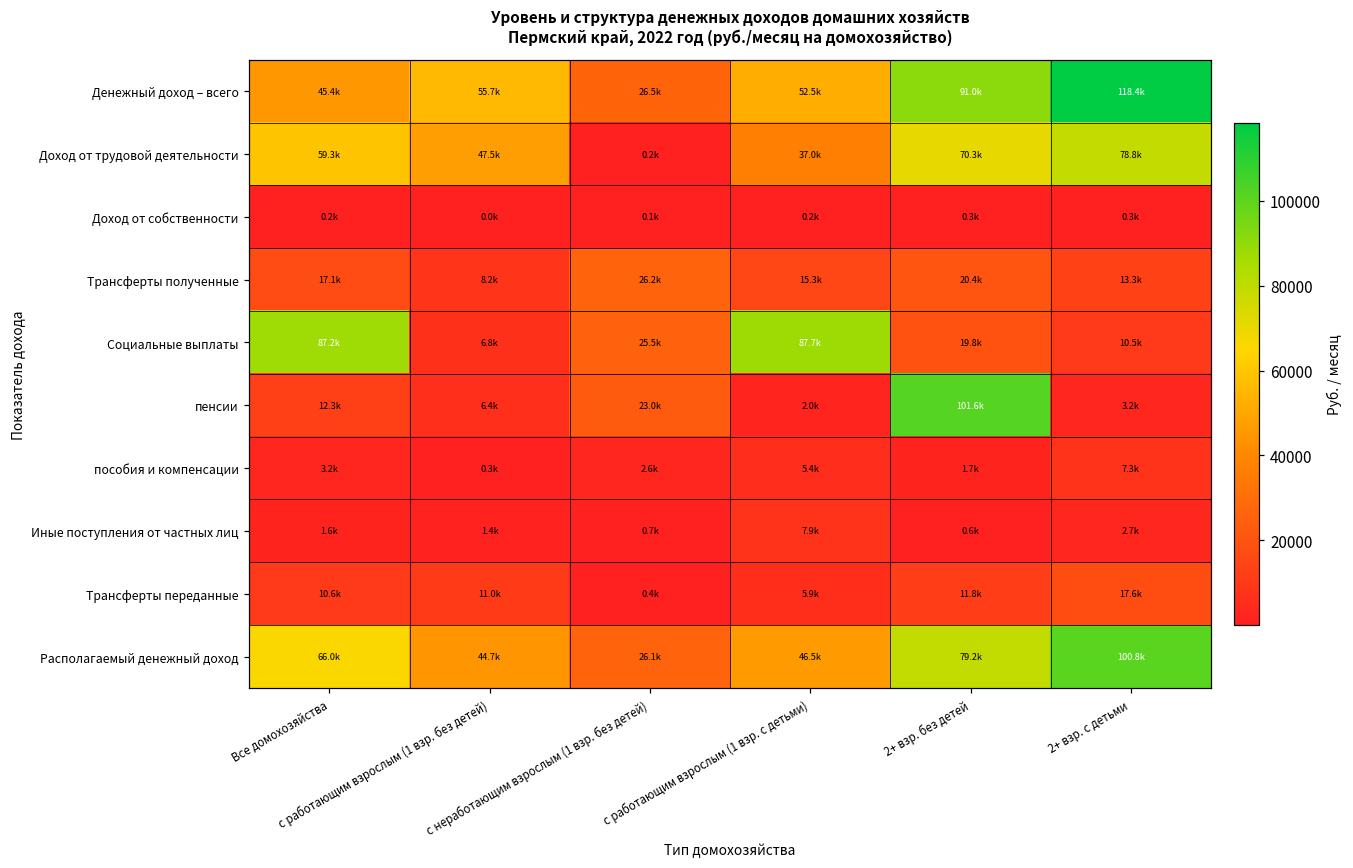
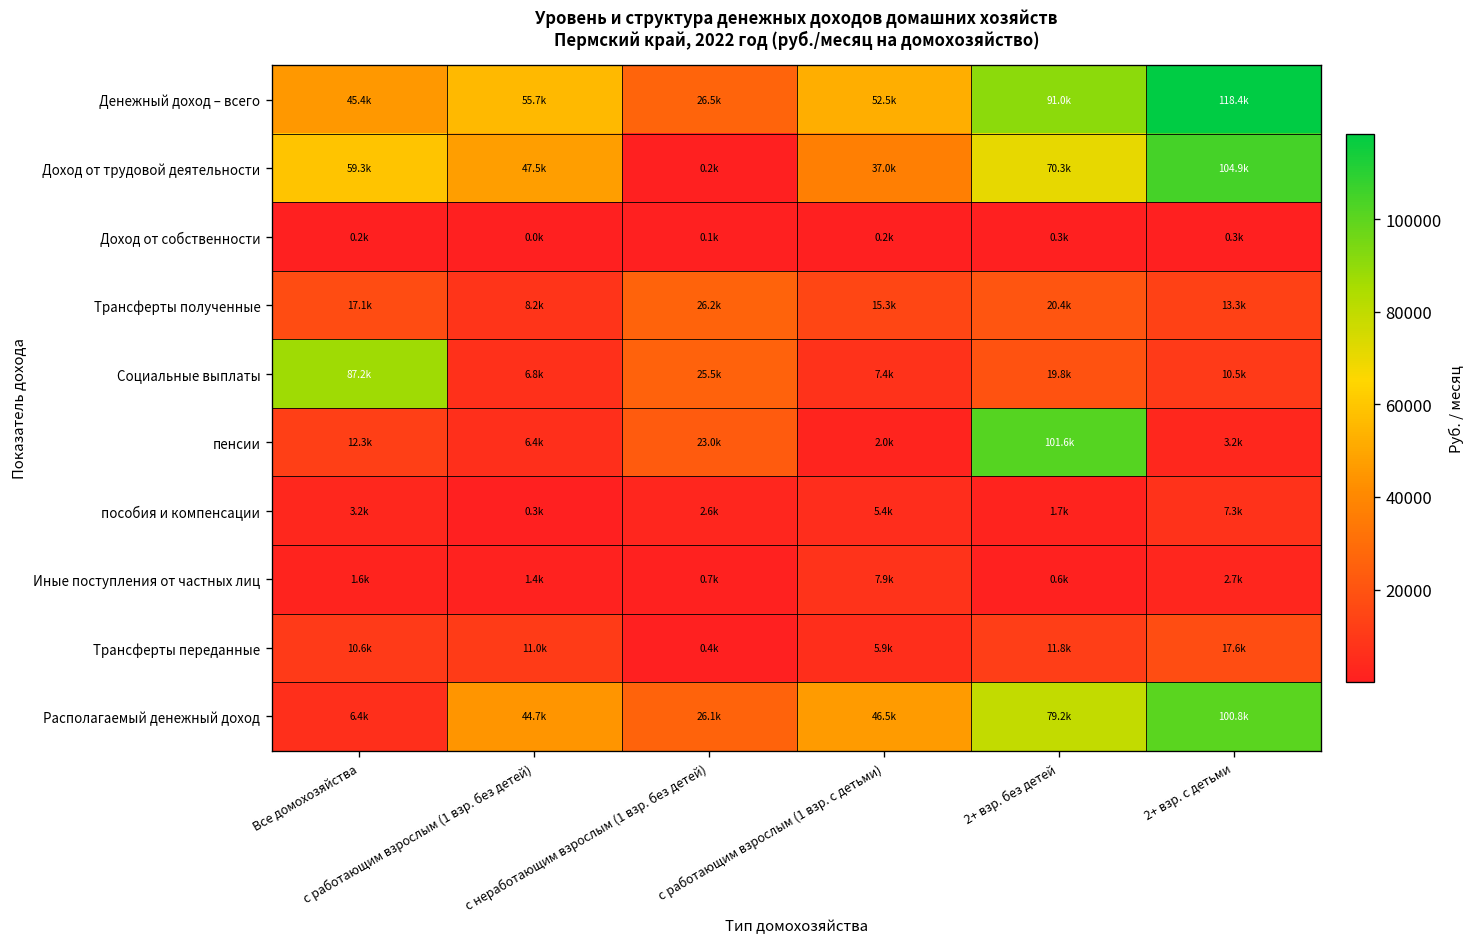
Доход от трудовой деятельности, 2+ взр. с детьми: 78.8k -> 104.9k
Социальные выплаты, с работающим взрослым (1 взр. с детьми): 87.7k -> 7.4k
Располагаемый денежный доход, Все домохозяйства: 66.0k -> 6.4k
